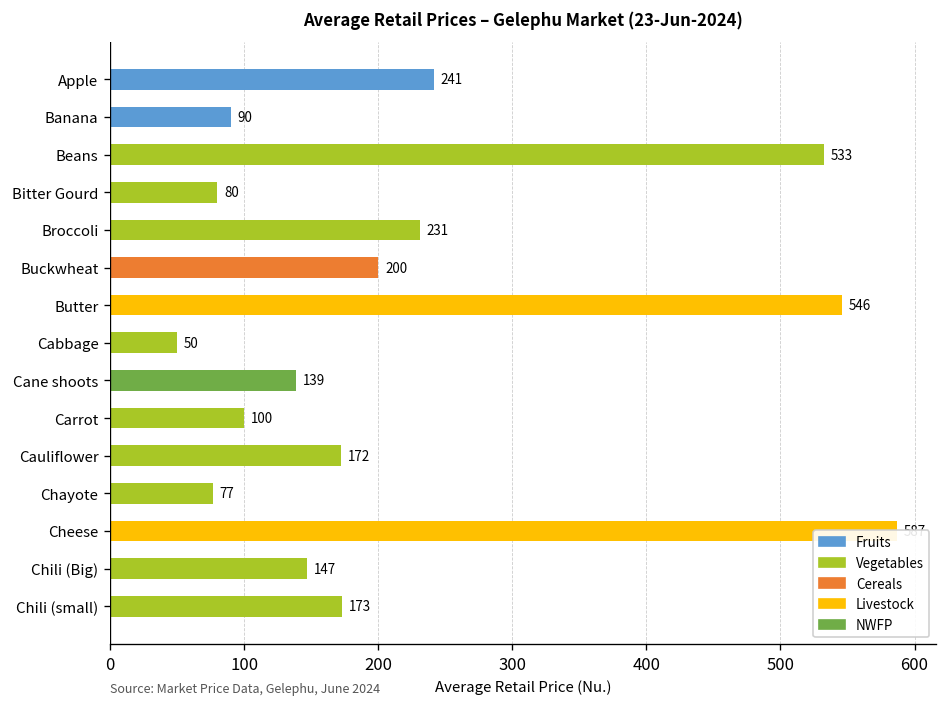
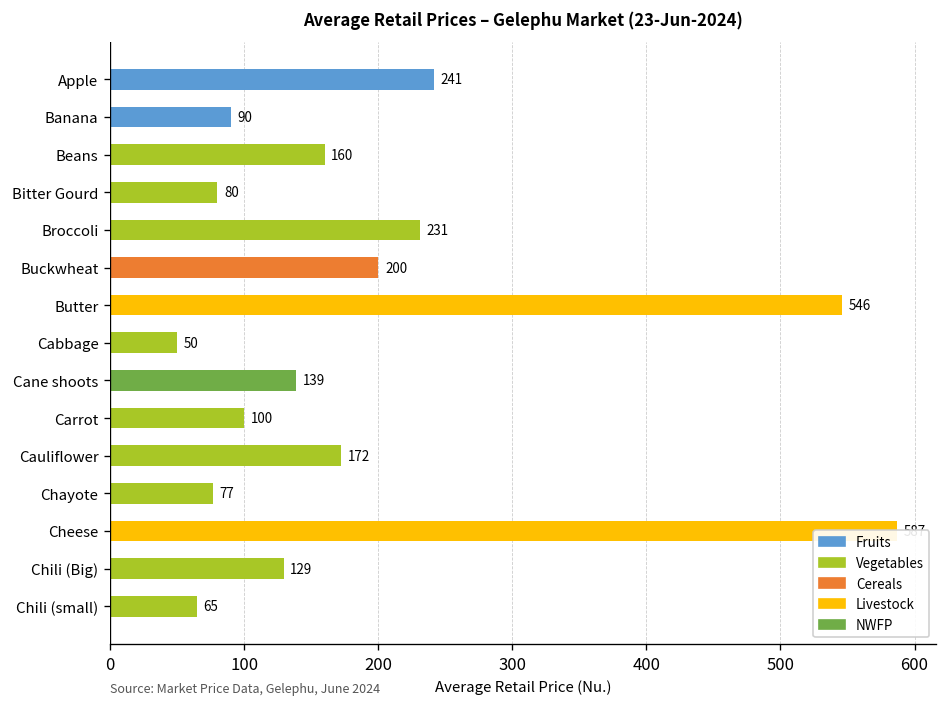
Beans: 533 -> 160
Chili (Big): 147 -> 129
Chili (small): 173 -> 65
